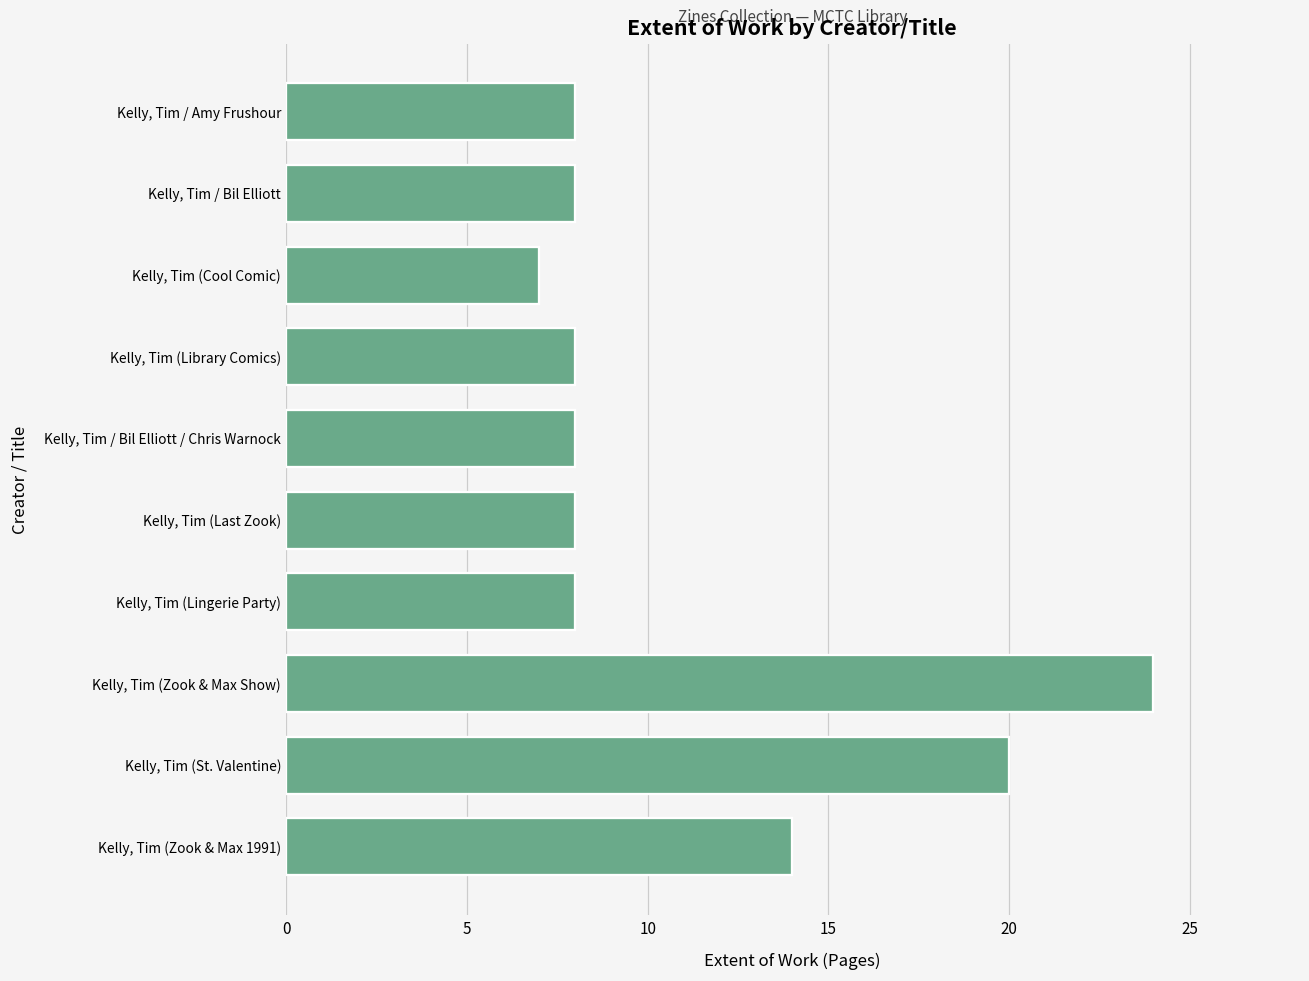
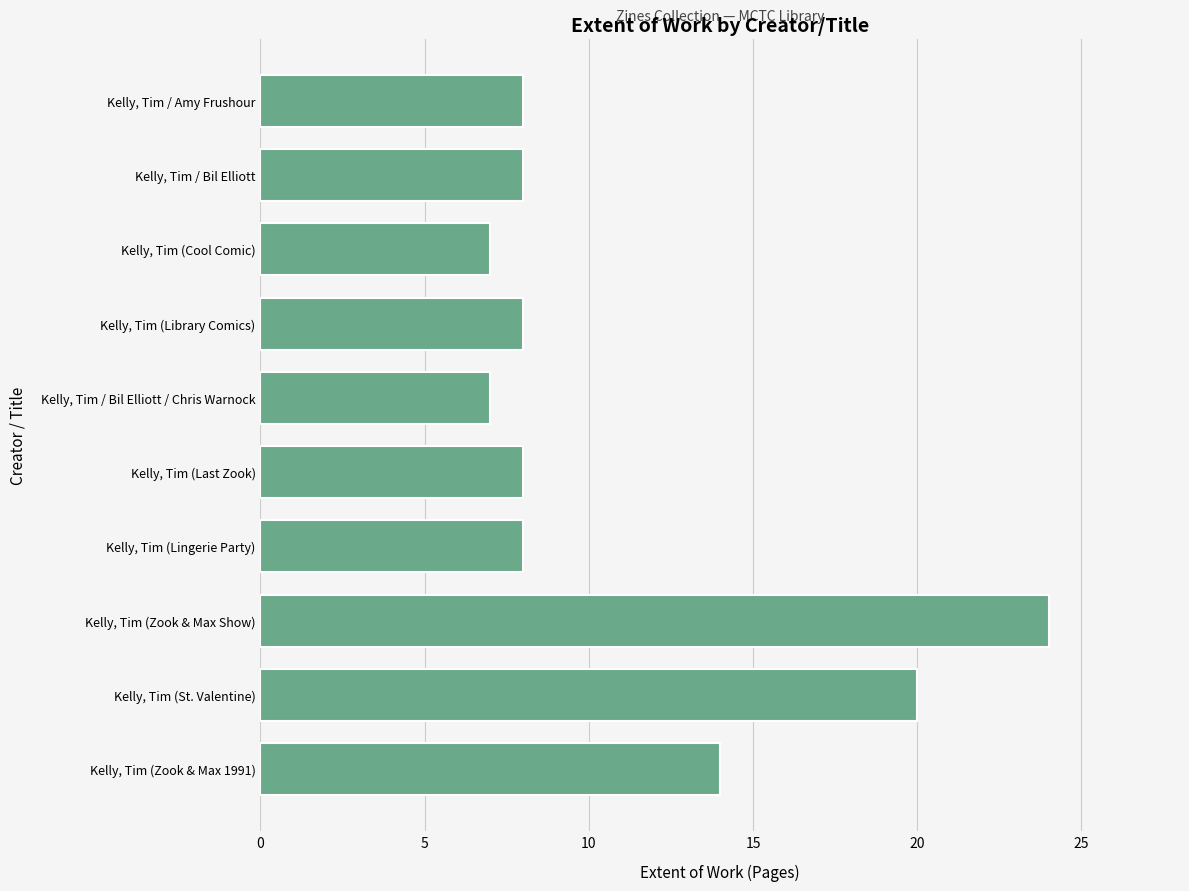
Kelly, Tim / Bil Elliott / Chris Warnock: 8 -> 7
